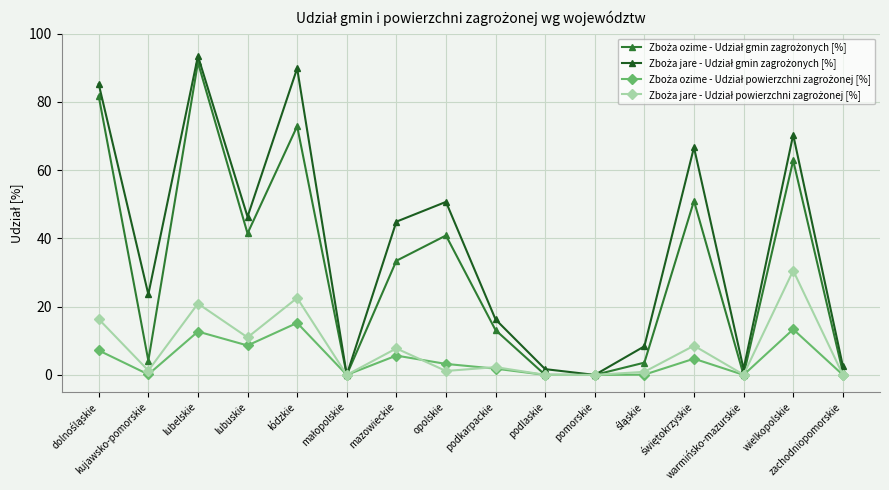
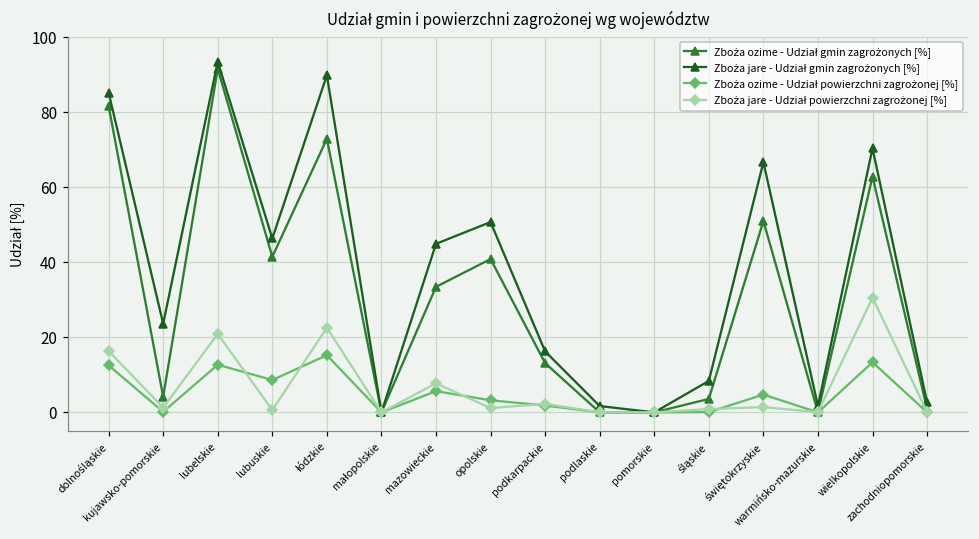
Zboża ozime - Udział powierzchni zagrożonej [%], dolnośląskie: 7 -> 13
Zboża jare - Udział powierzchni zagrożonej [%], lubuskie: 11 -> 1
Zboża jare - Udział powierzchni zagrożonej [%], świętokrzyskie: 9 -> 1
